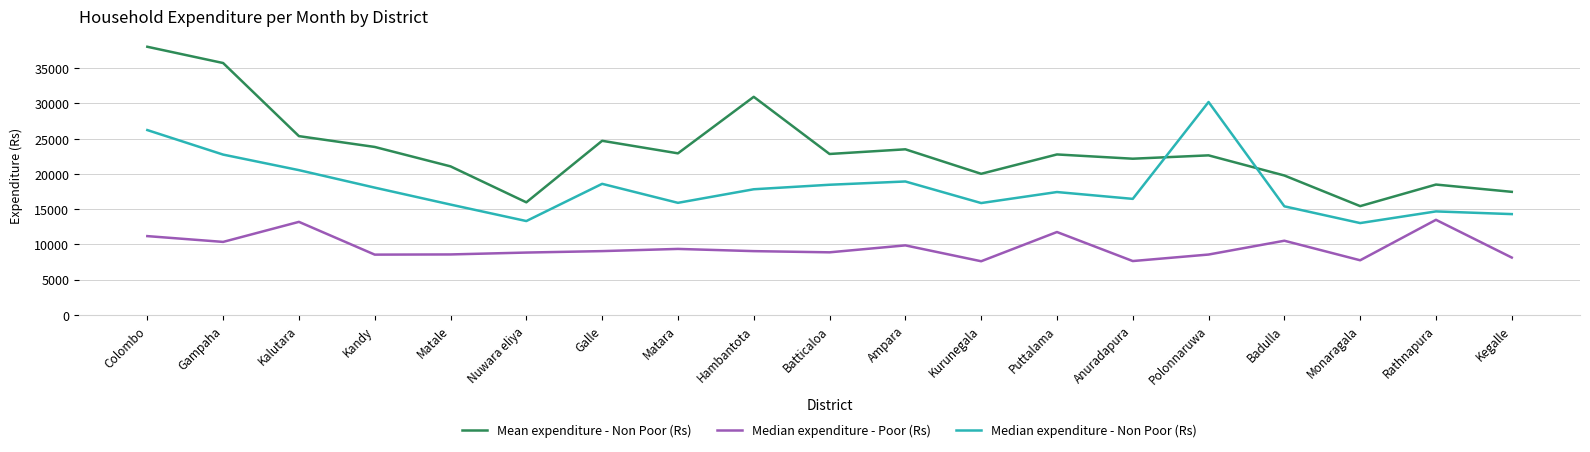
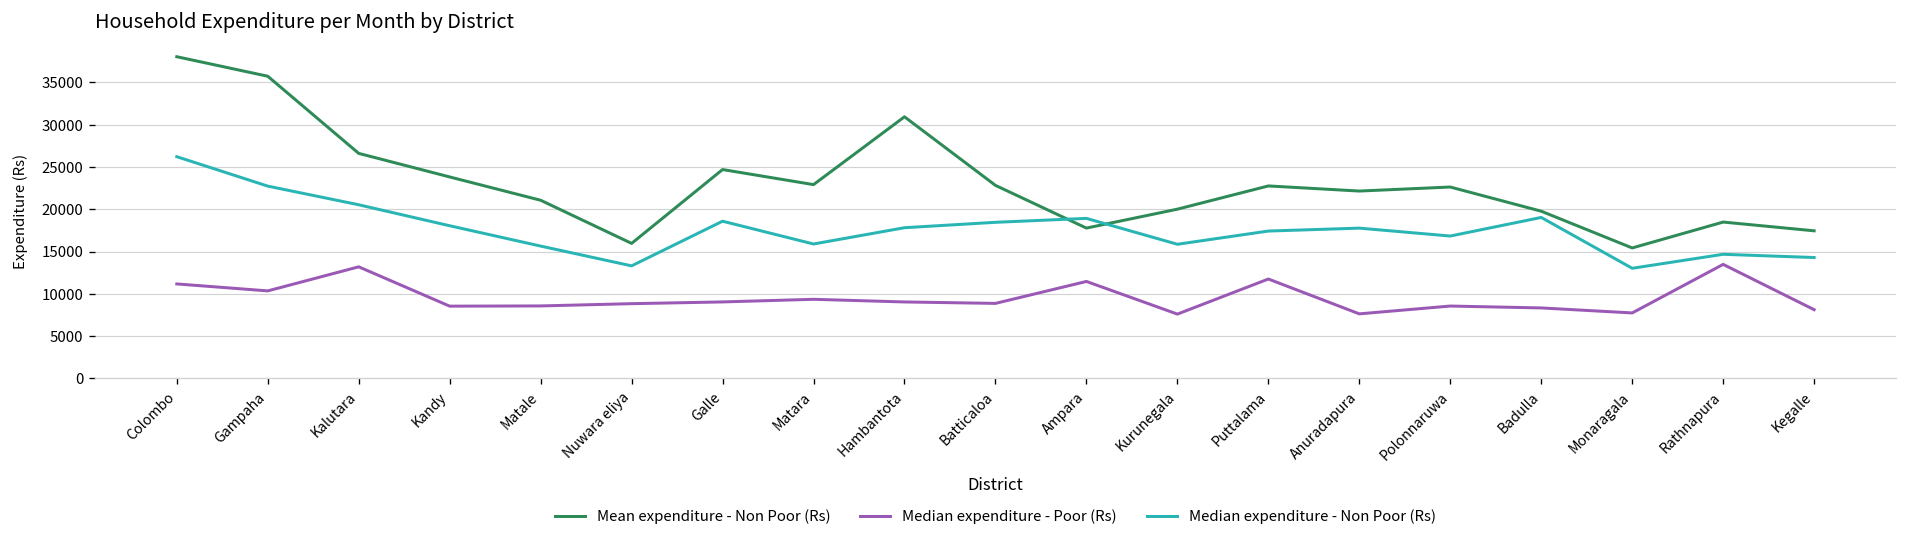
Mean expenditure - Non Poor (Rs), Kalutara: 25000 -> 27000
Mean expenditure - Non Poor (Rs), Ampara: 23000 -> 18000
Median expenditure - Poor (Rs), Ampara: 10000 -> 11000
Median expenditure - Non Poor (Rs), Anuradapura: 16000 -> 18000
Median expenditure - Non Poor (Rs), Polonnaruwa: 30000 -> 17000
Median expenditure - Poor (Rs), Badulla: 11000 -> 8000
Median expenditure - Non Poor (Rs), Badulla: 15000 -> 19000
